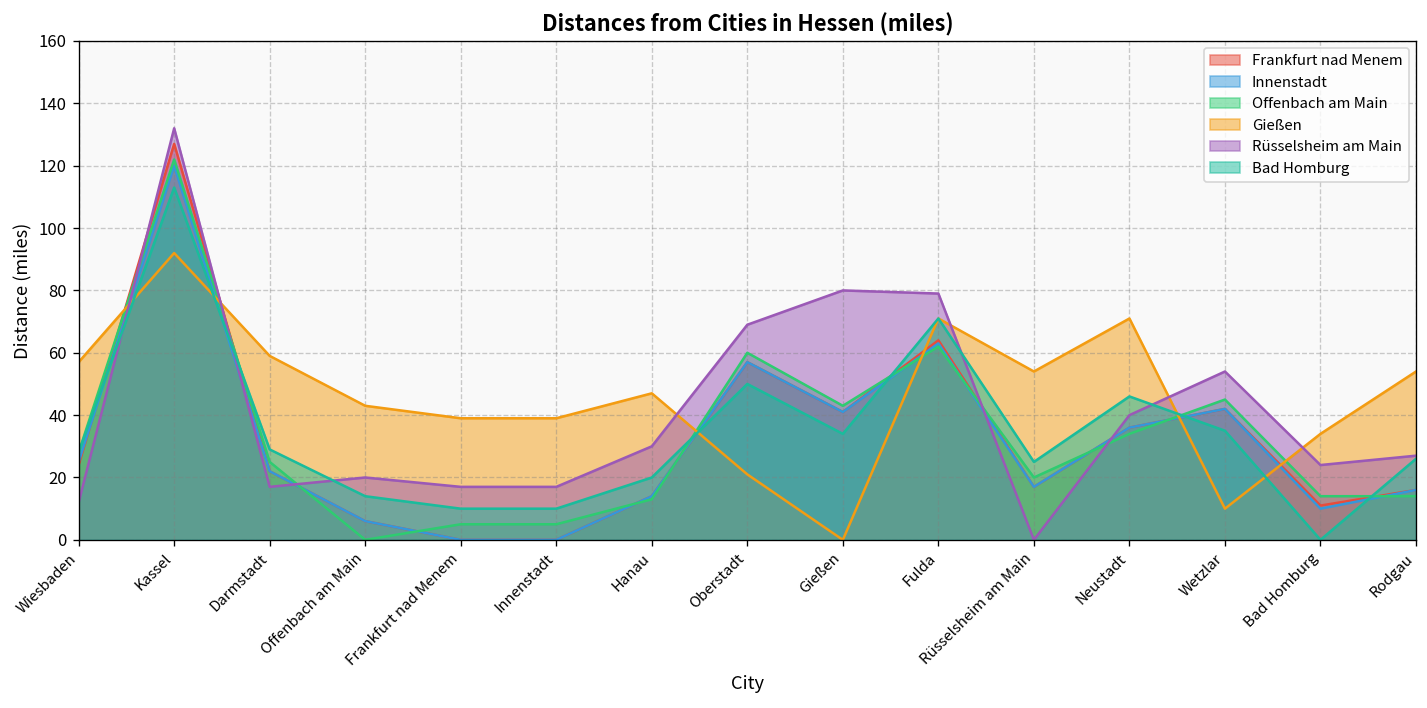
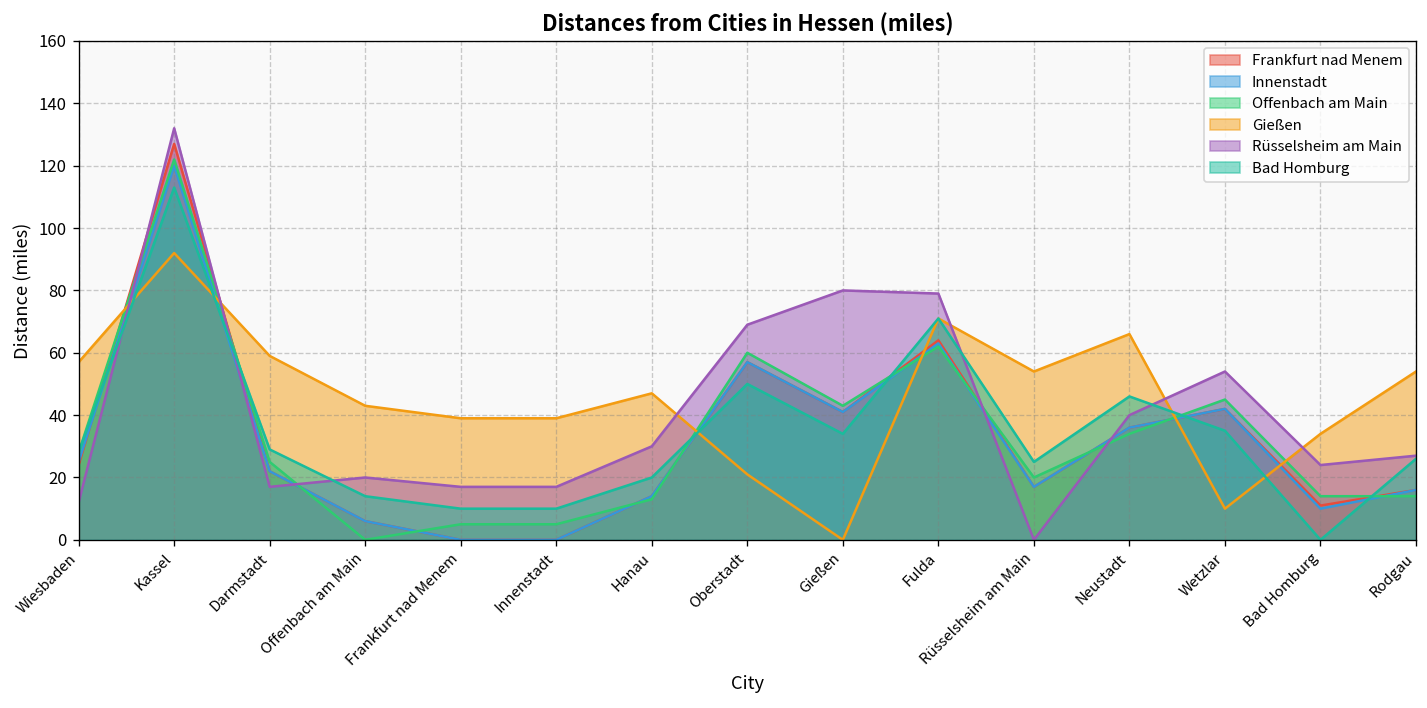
Gießen, Neustadt: 71 -> 66
